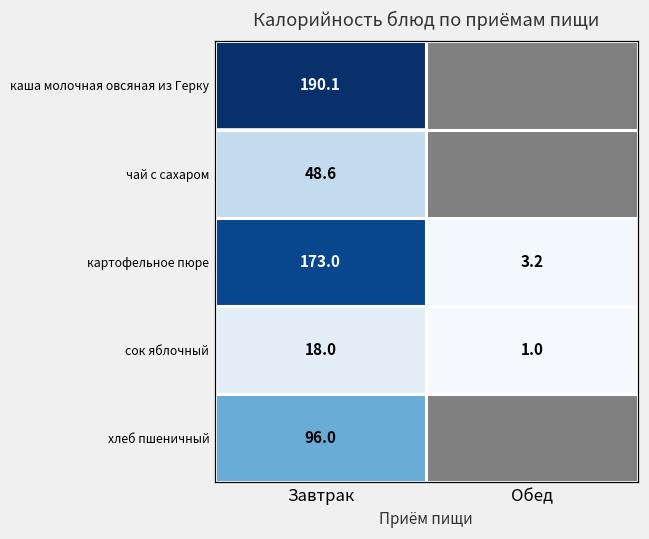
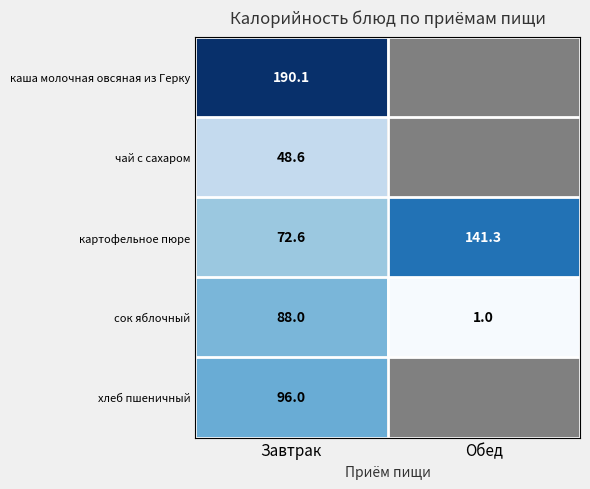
картофельное пюре, Завтрак: 173.0 -> 72.6
картофельное пюре, Обед: 3.2 -> 141.3
сок яблочный, Завтрак: 18.0 -> 88.0
